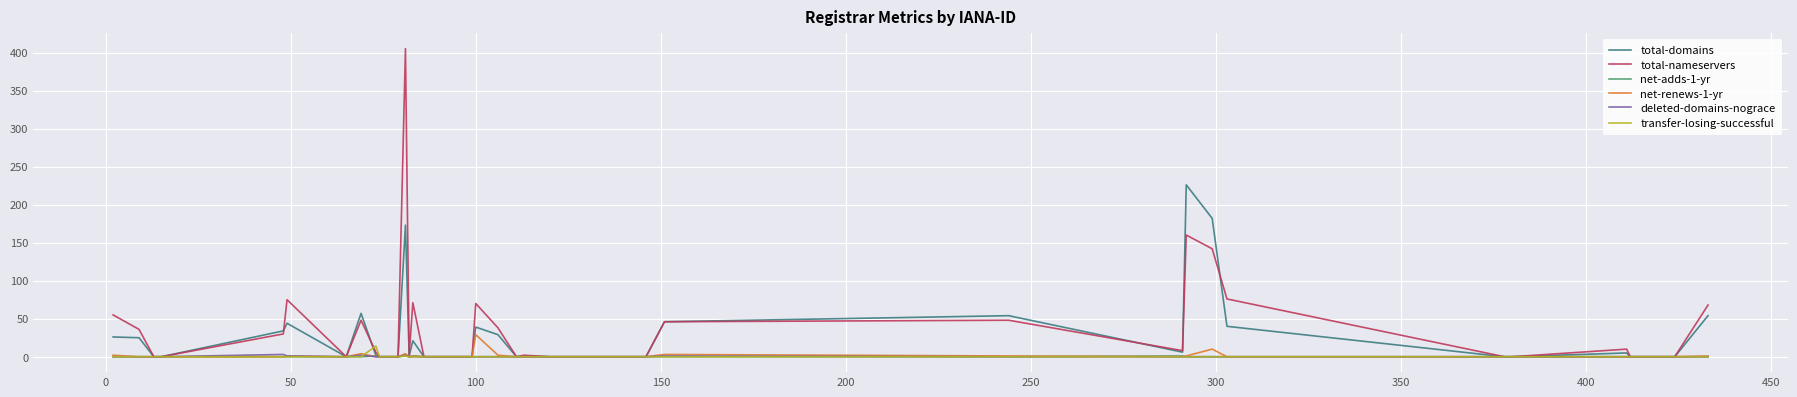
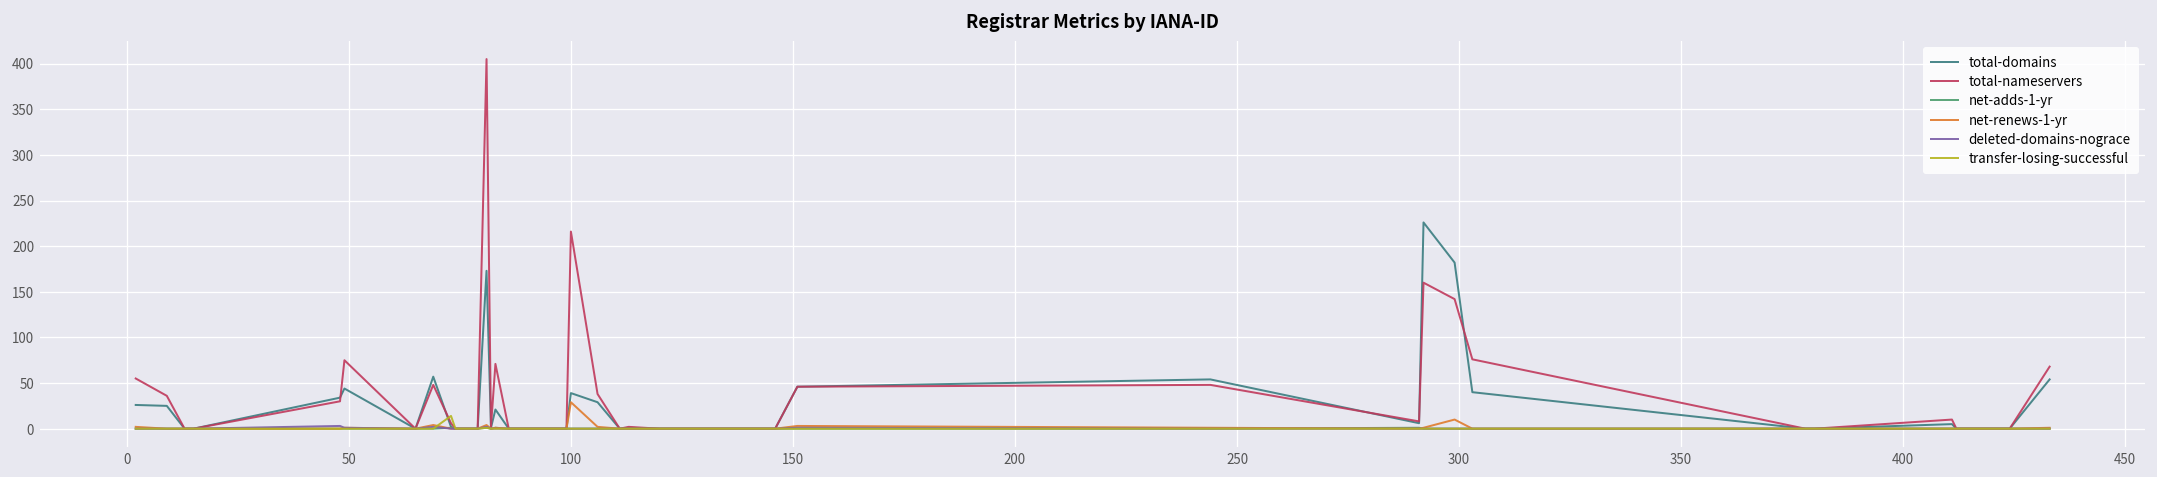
total-nameservers, 100: 70 -> 220
